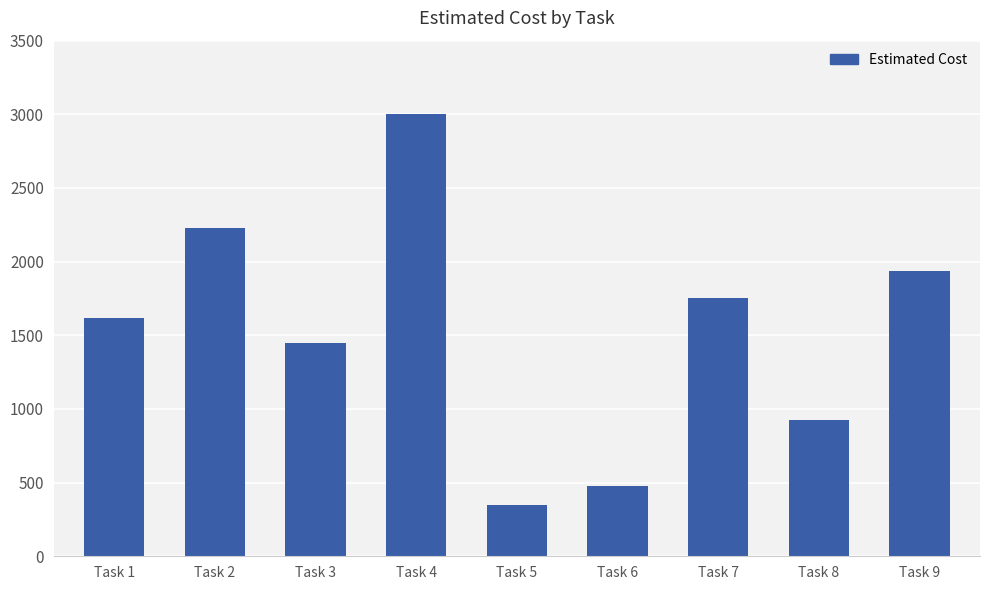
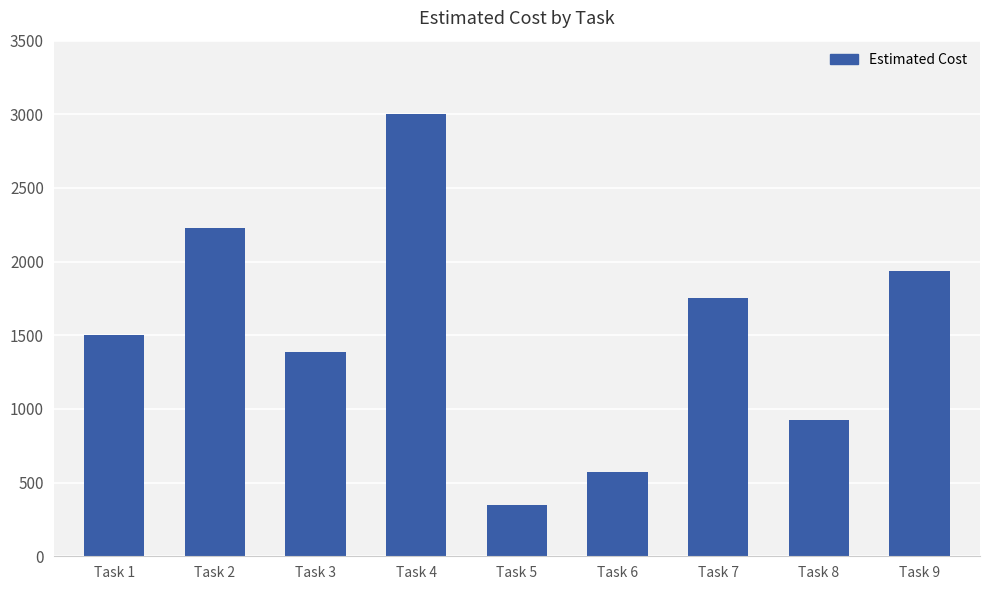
Task 1: 1620 -> 1500
Task 3: 1450 -> 1390
Task 6: 470 -> 580
